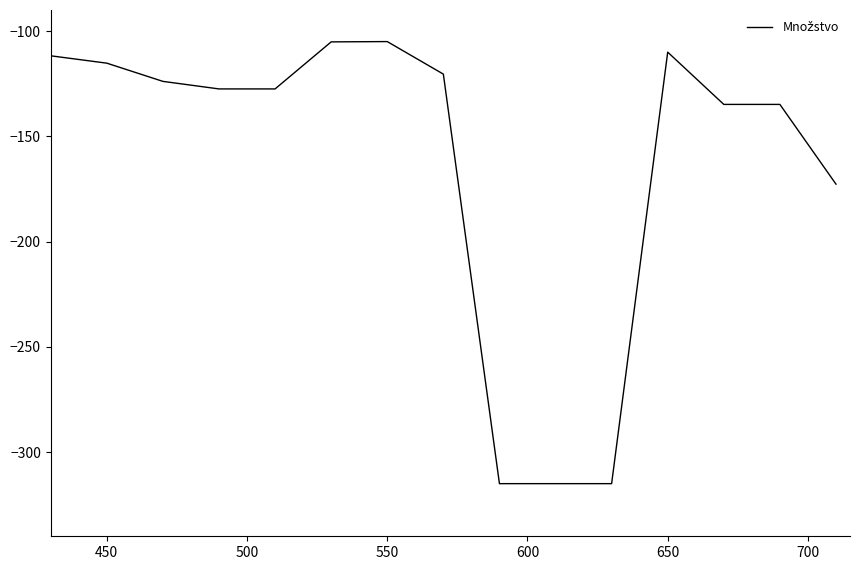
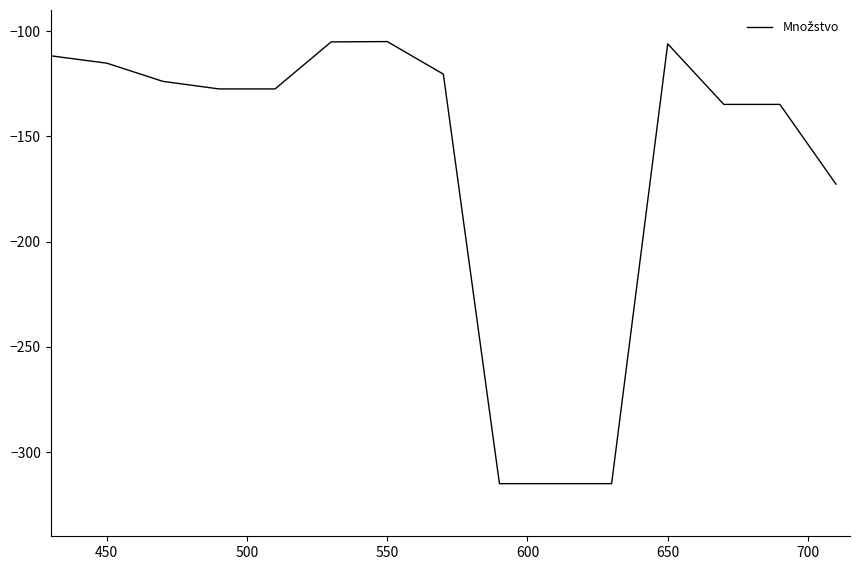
650: -110 -> -106
